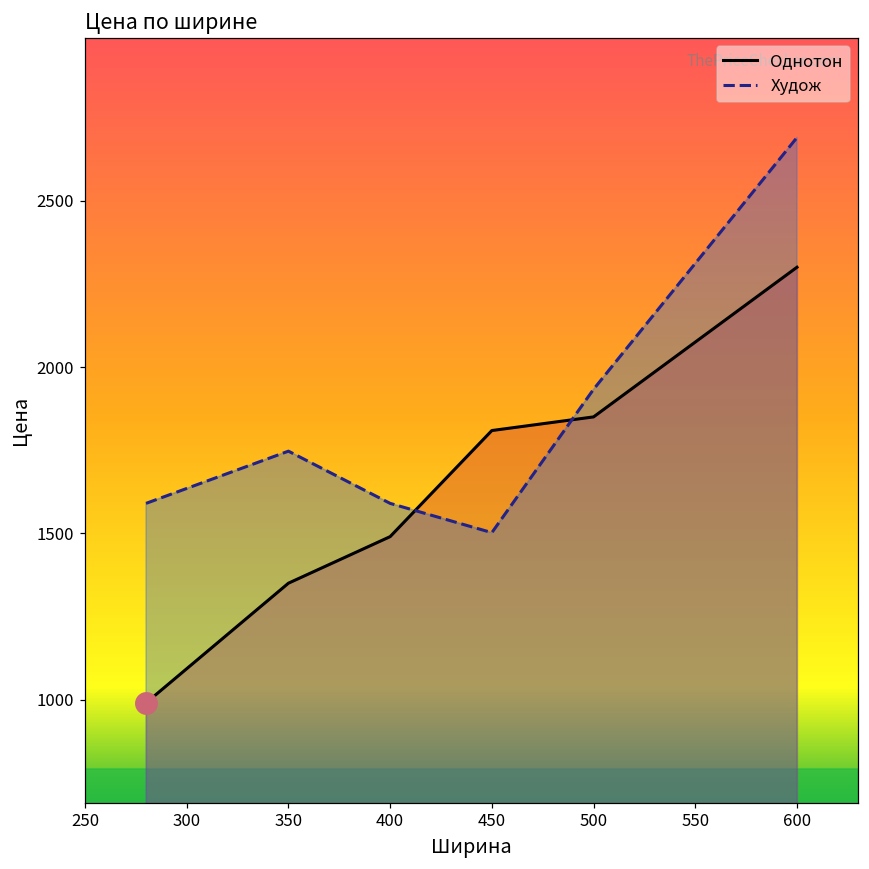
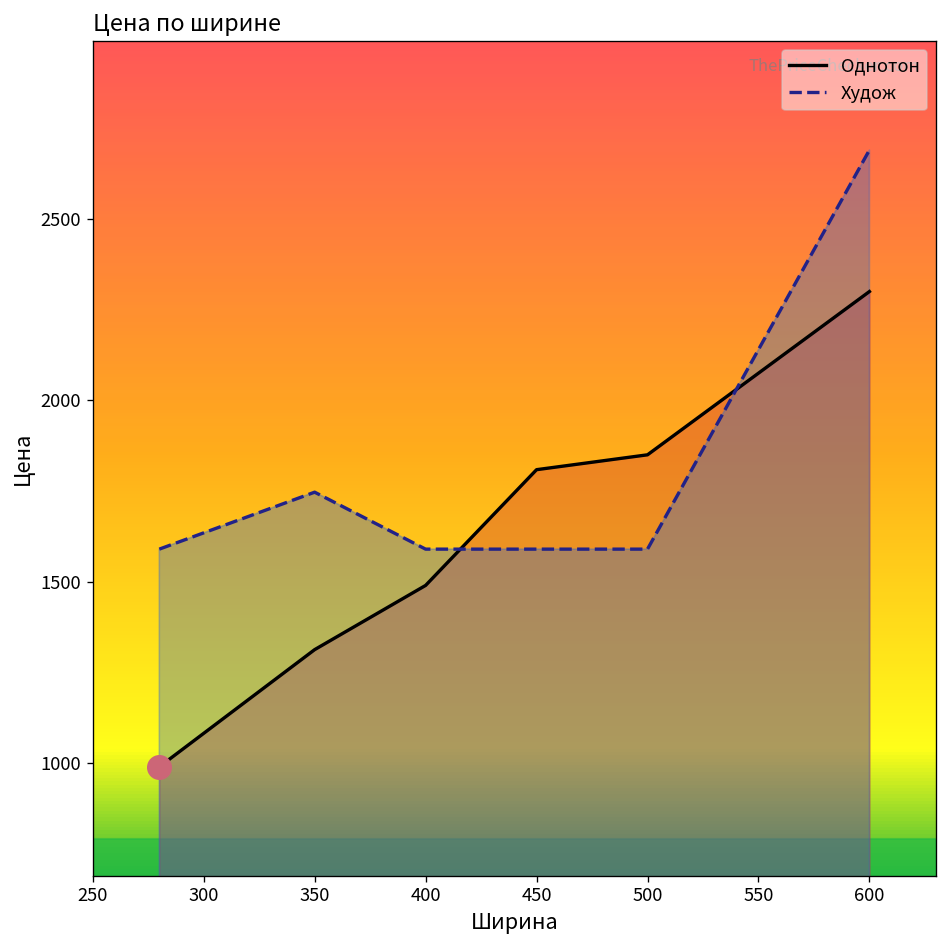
Однотон, 350: 1350 -> 1310
Худож, 450: 1500 -> 1590
Худож, 500: 1930 -> 1590
